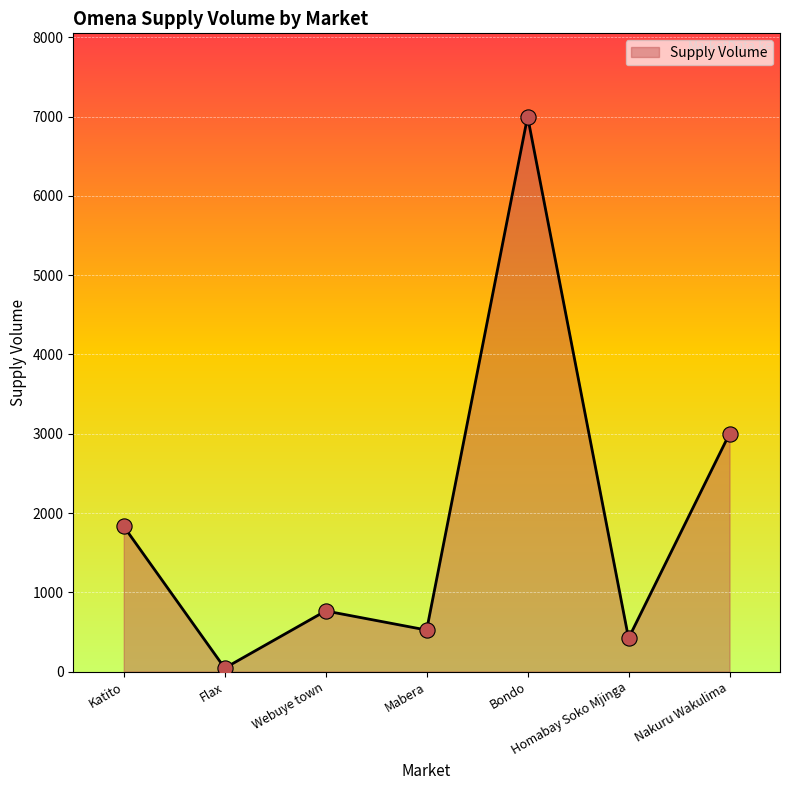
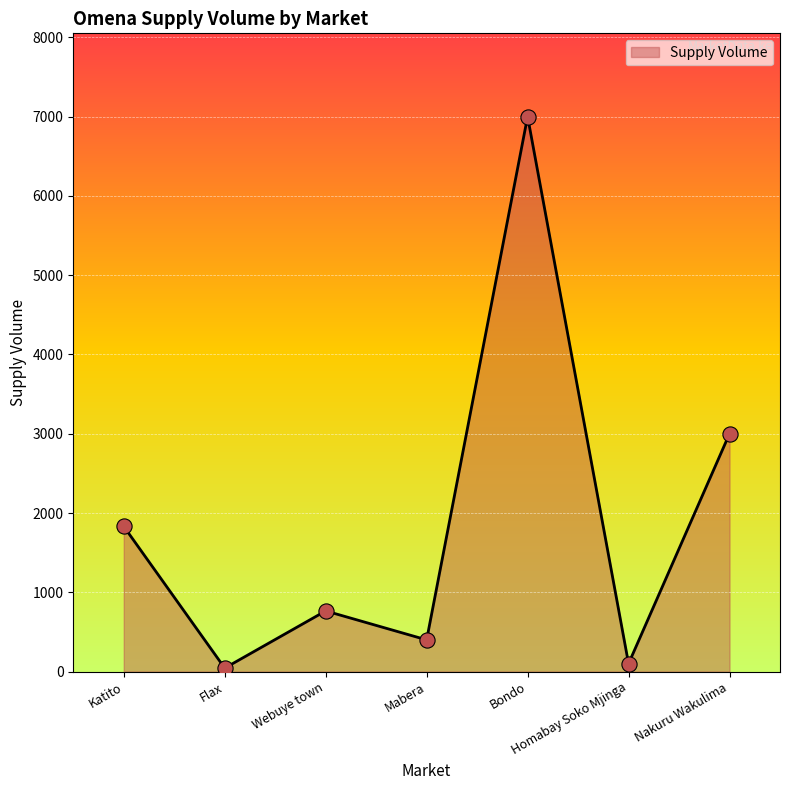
Mabera: 500 -> 400
Homabay Soko Mjinga: 400 -> 100
